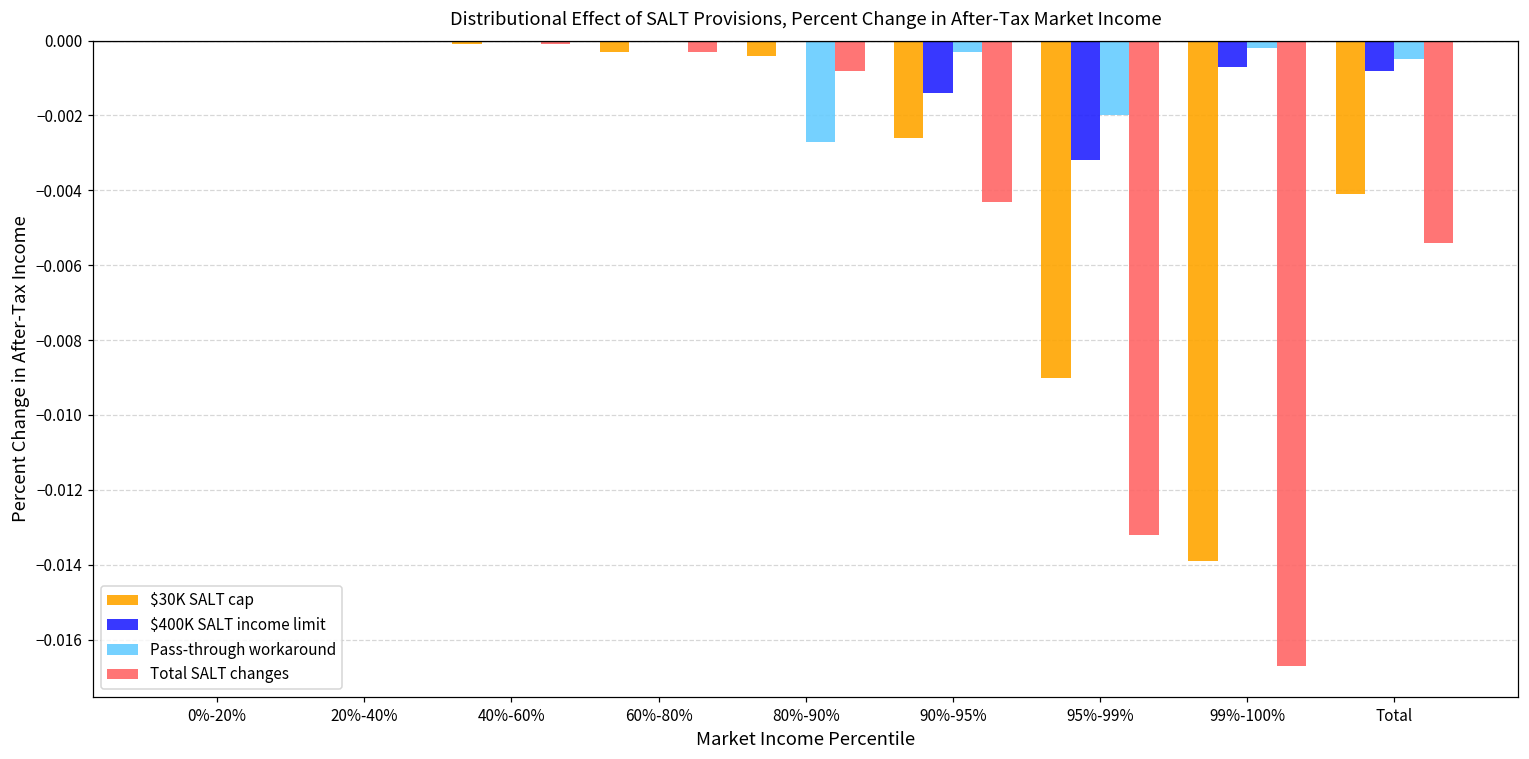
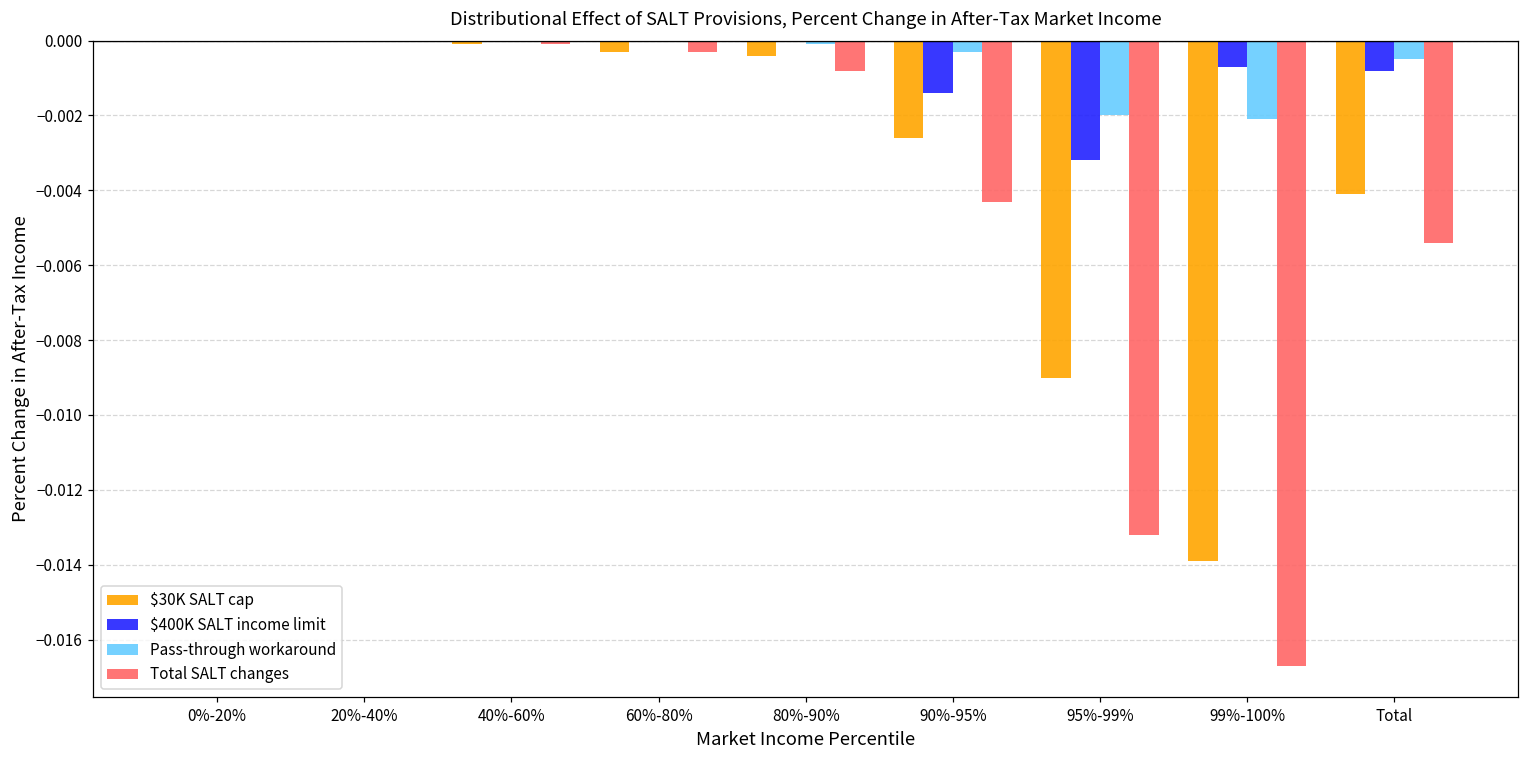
Pass-through workaround, 80%-90%: -0.0027 -> -0.0001
Pass-through workaround, 99%-100%: -0.0002 -> -0.0021
